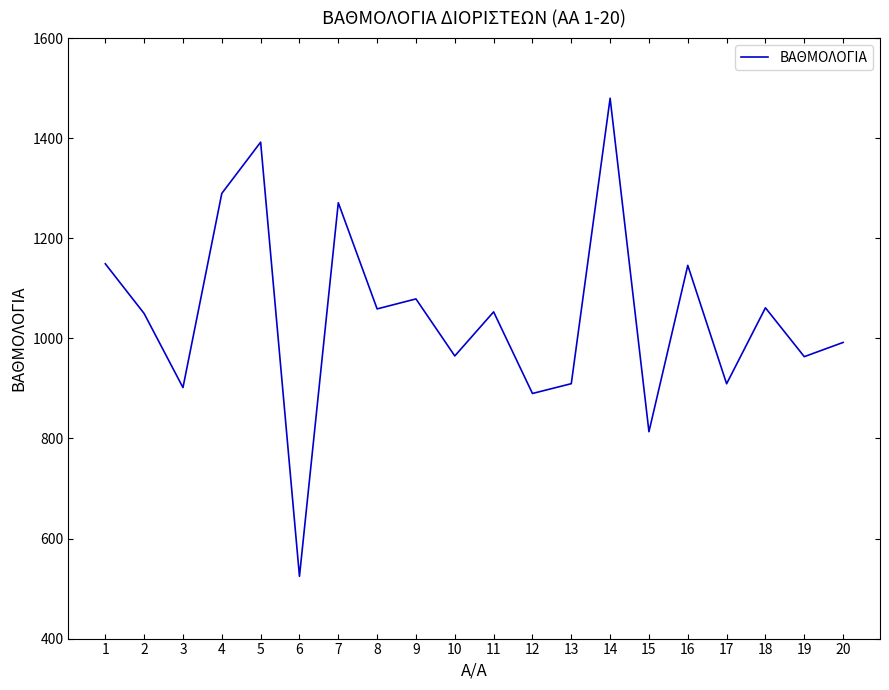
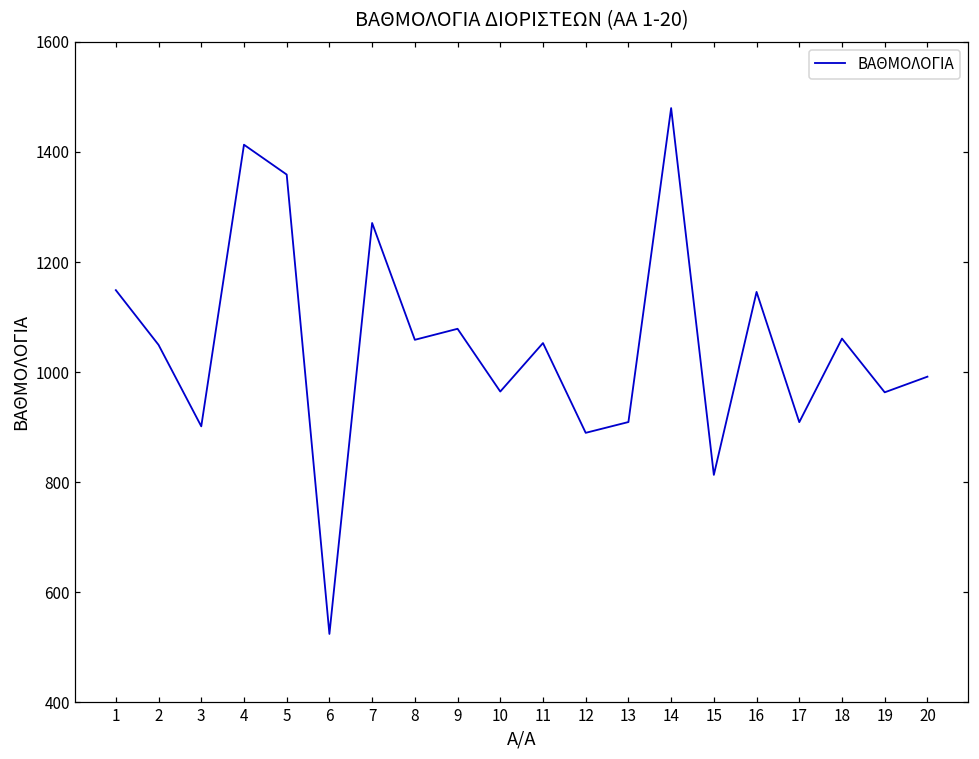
4: 1290 -> 1410
5: 1390 -> 1360
